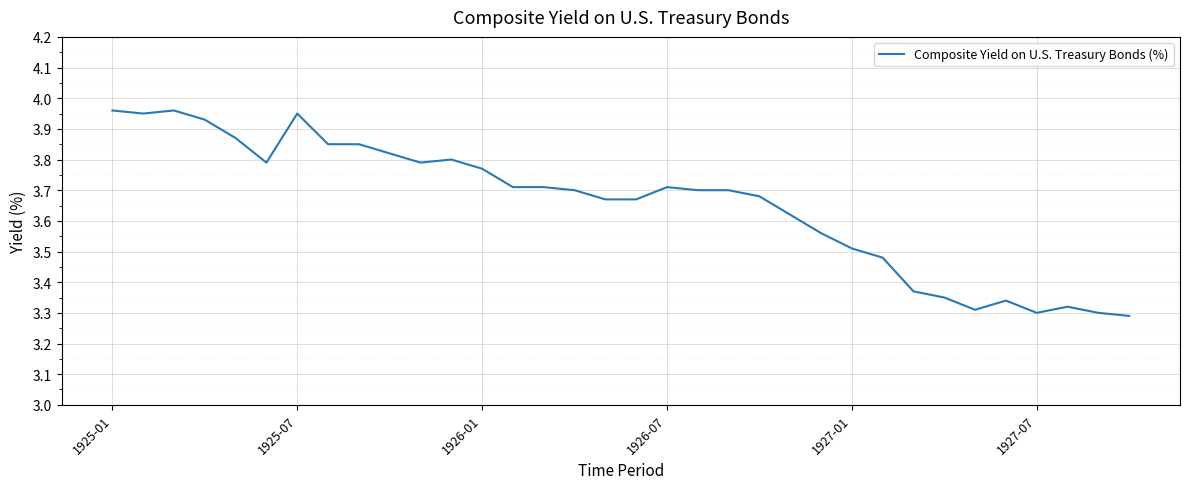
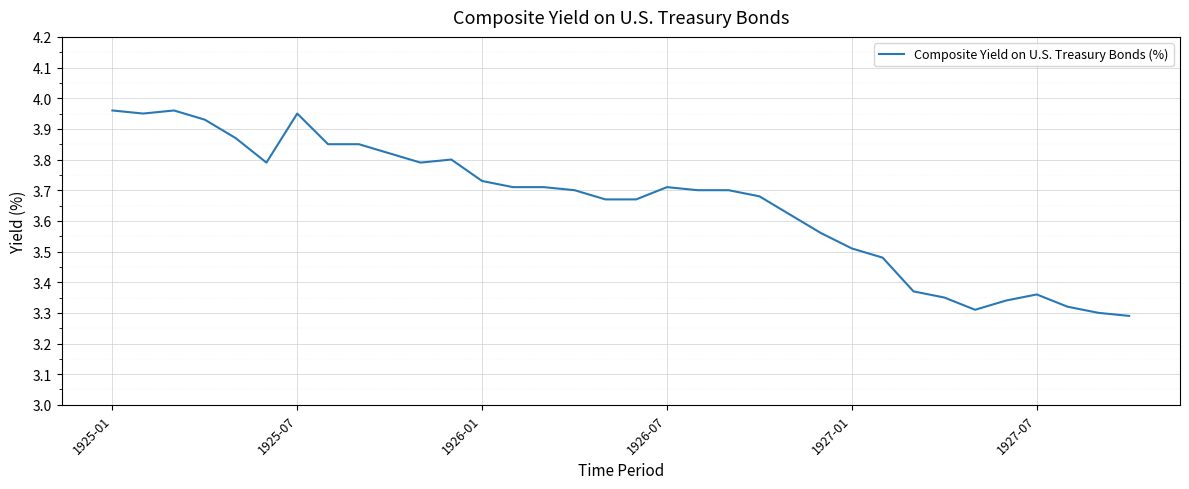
1926-01: 3.77 -> 3.73
1927-07: 3.30 -> 3.36
